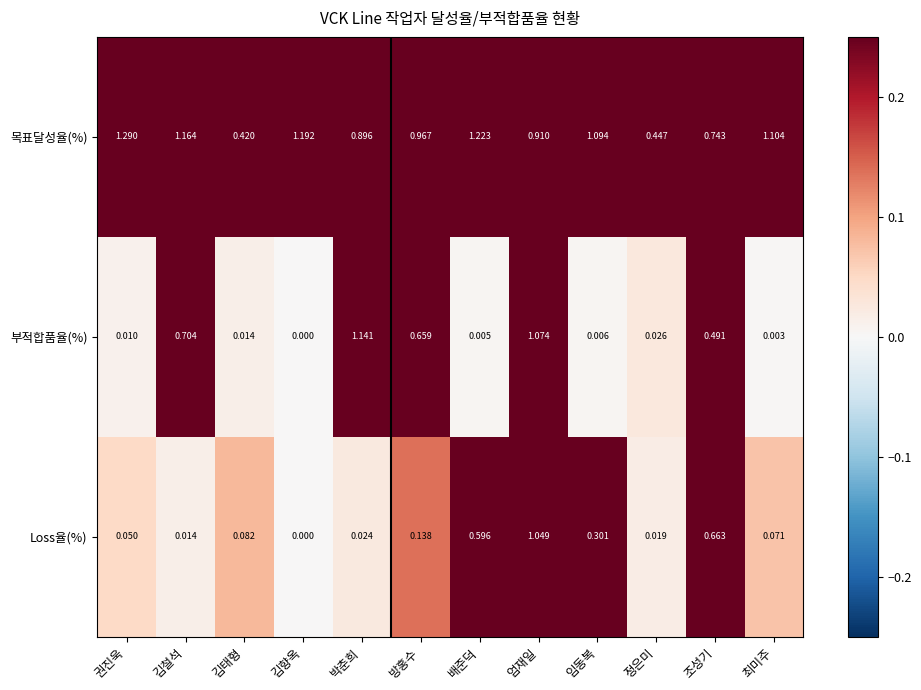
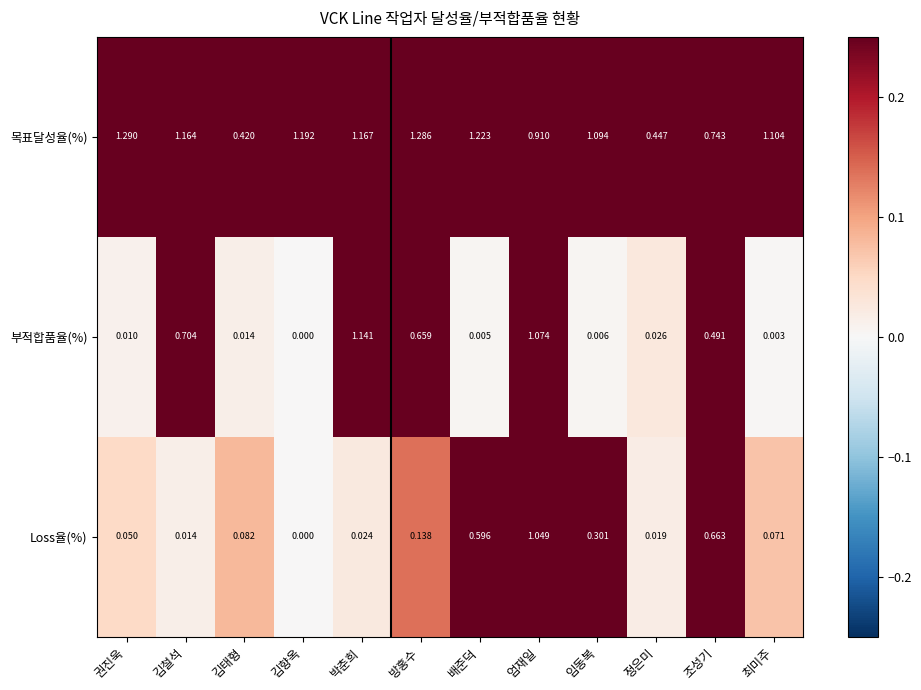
목표달성율(%), 박춘희: 0.896 -> 1.167
목표달성율(%), 방홍수: 0.967 -> 1.286
